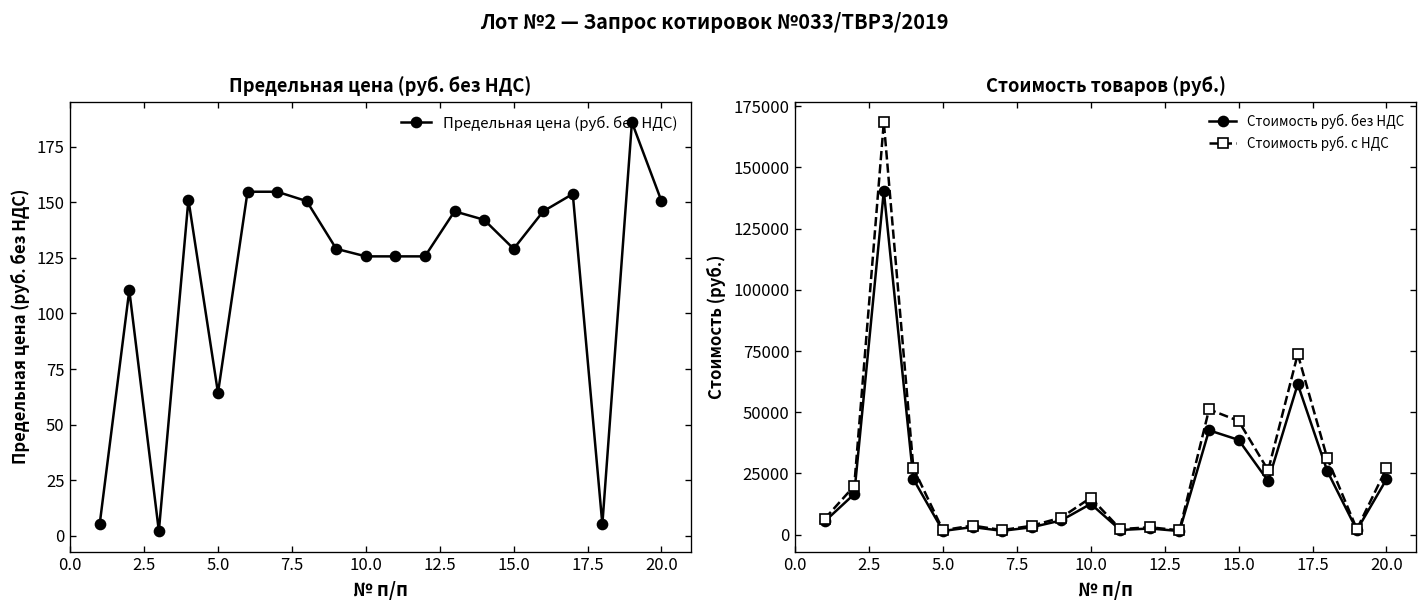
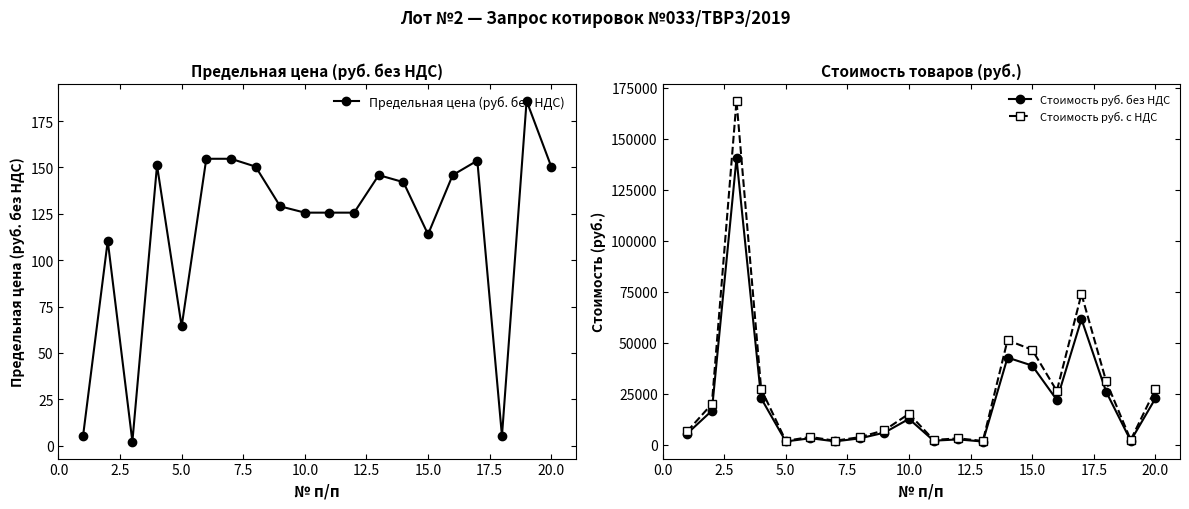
Предельная цена (руб. без НДС), 15.0: 129 -> 114
